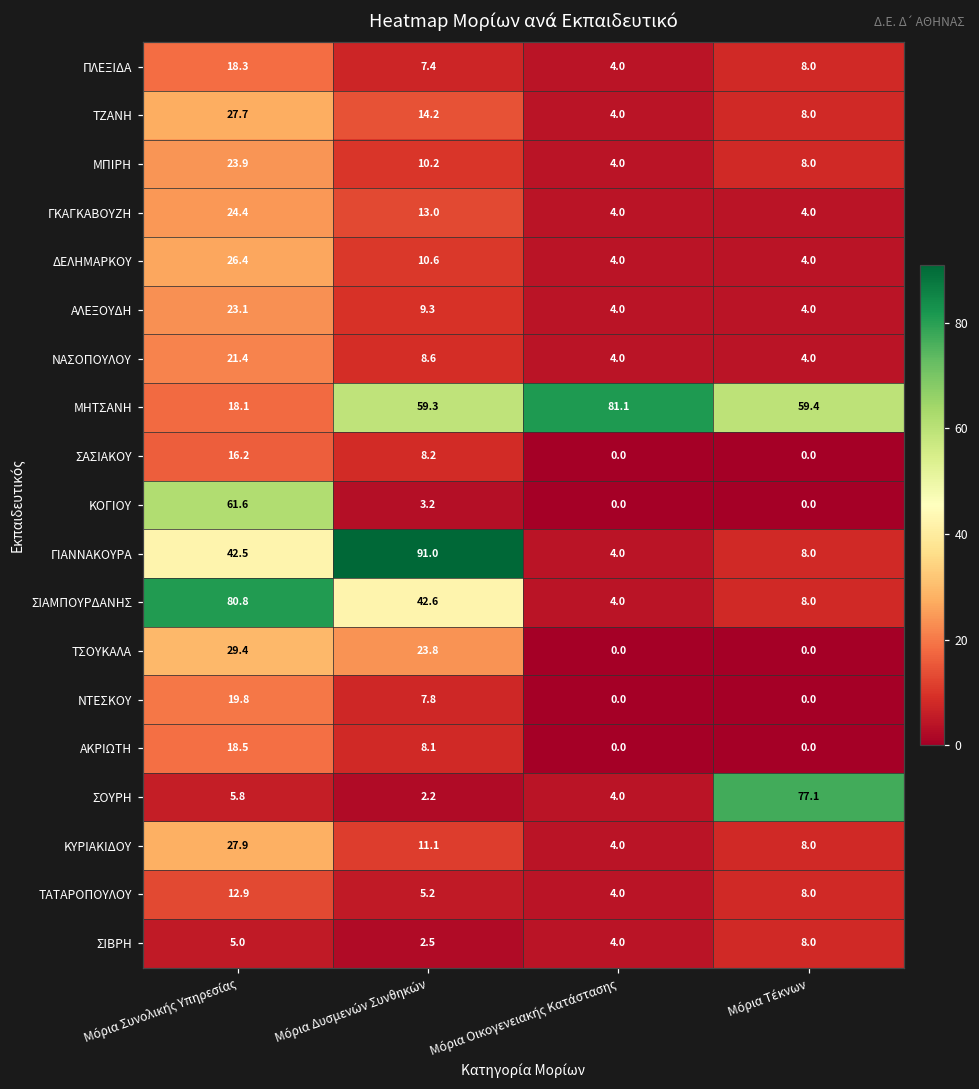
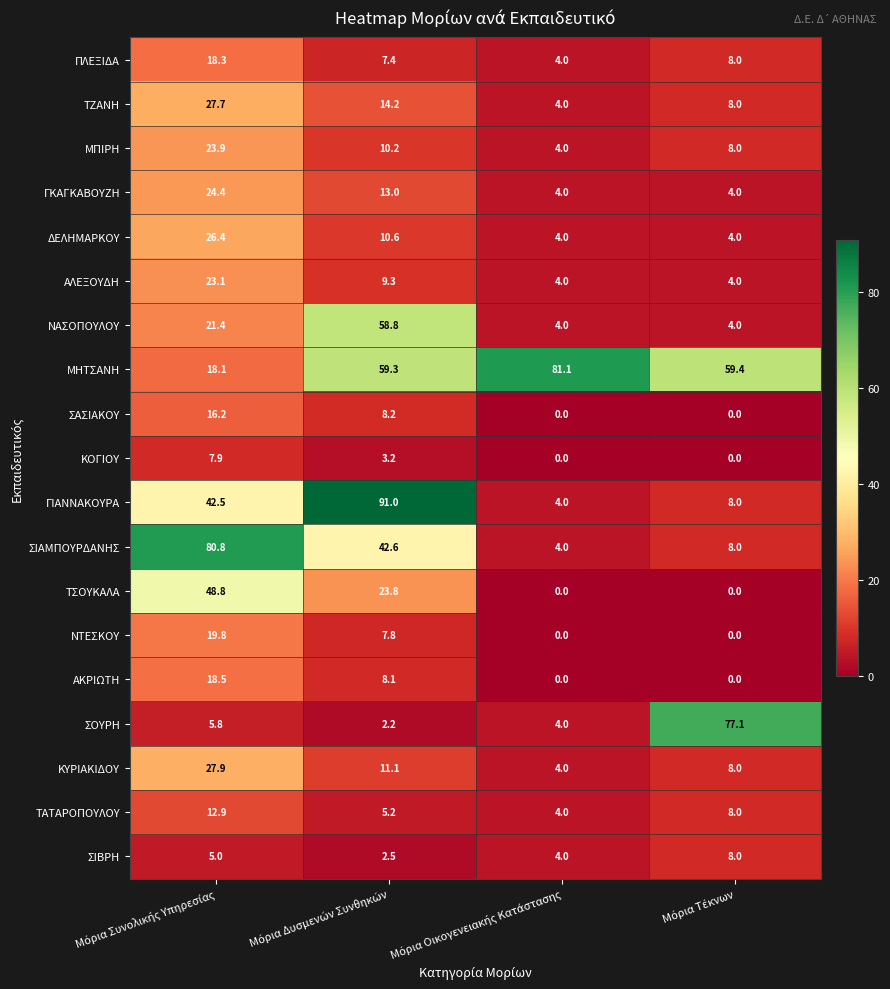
ΝΑΣΟΠΟΥΛΟΥ, Μόρια Δυσμενών Συνθηκών: 8.6 -> 58.8
ΚΟΓΙΟΥ, Μόρια Συνολικής Υπηρεσίας: 61.6 -> 7.9
ΤΣΟΥΚΑΛΑ, Μόρια Συνολικής Υπηρεσίας: 29.4 -> 48.8
